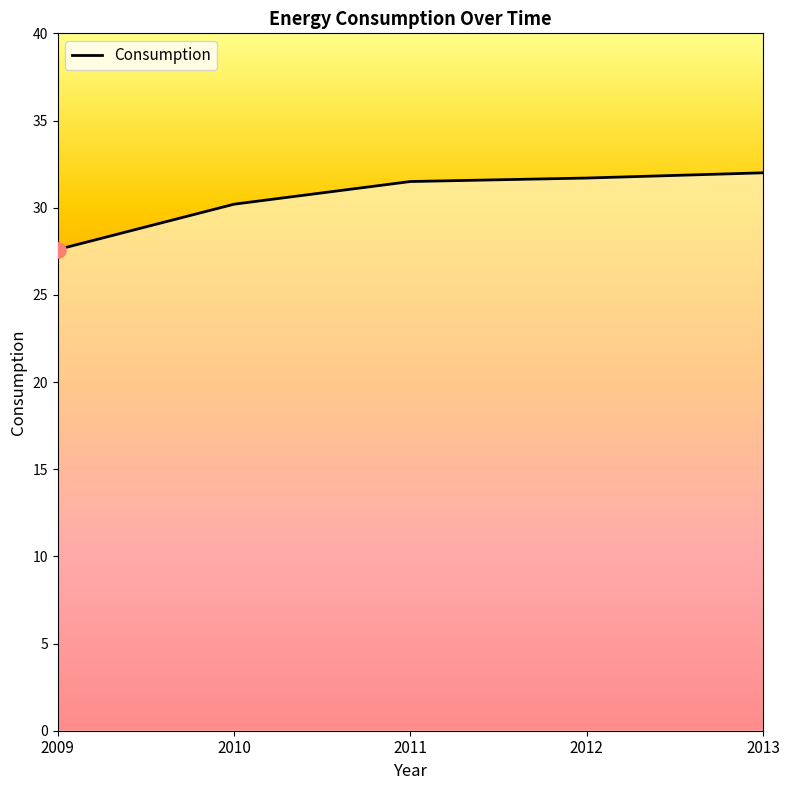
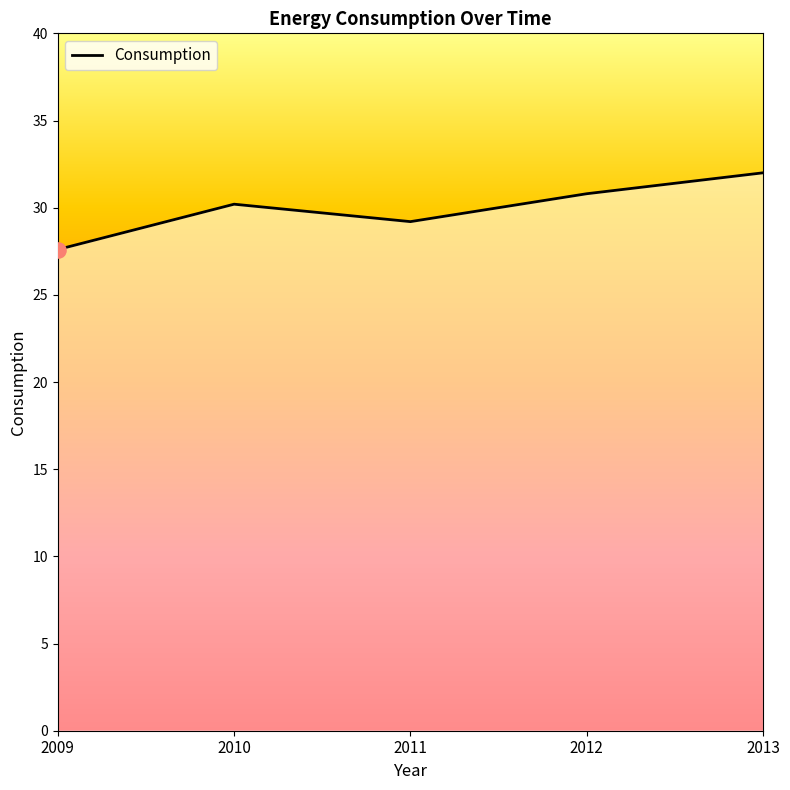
Consumption, 2011: 31.5 -> 29.2
Consumption, 2012: 31.7 -> 30.8
